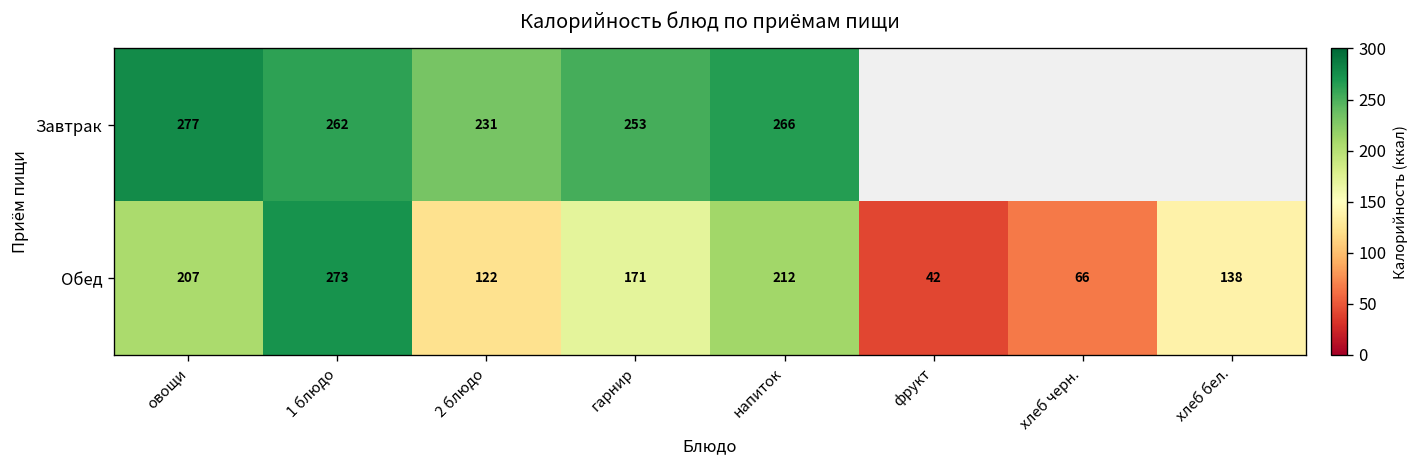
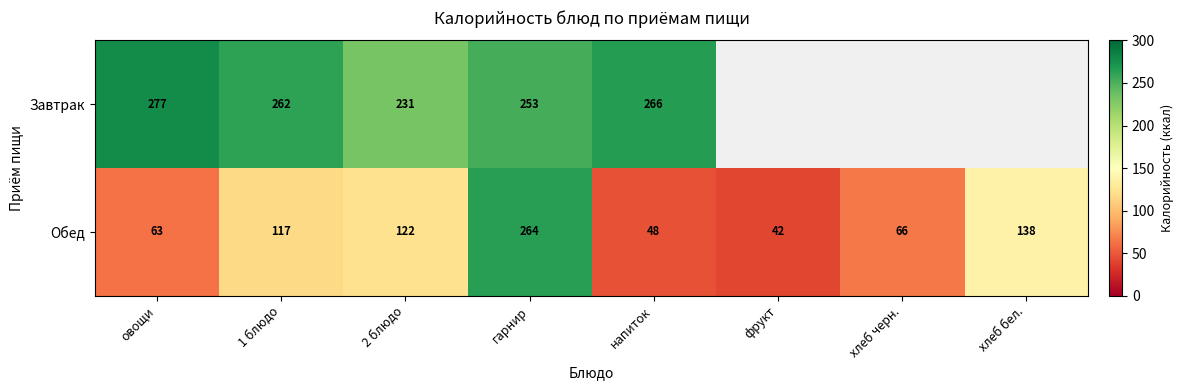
Обед, овощи: 207 -> 63
Обед, 1 блюдо: 273 -> 117
Обед, гарнир: 171 -> 264
Обед, напиток: 212 -> 48
